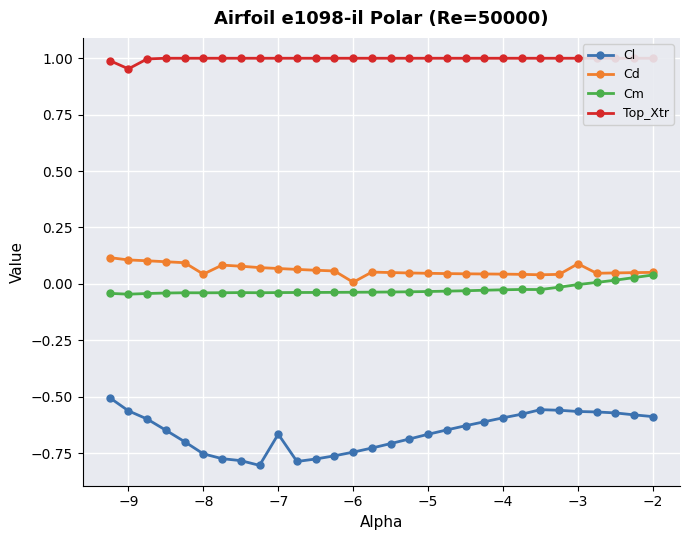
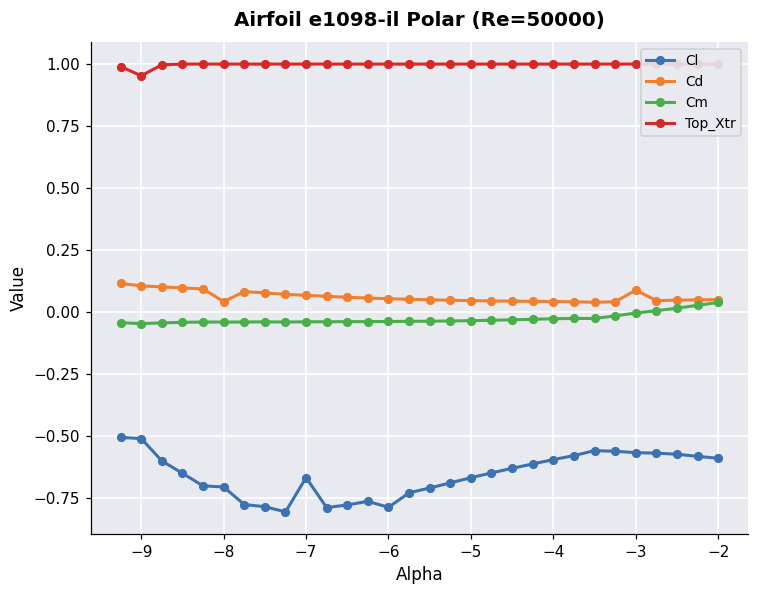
Cl, −9: -0.56 -> -0.51
Cl, −8: -0.75 -> -0.70
Cl, −6: -0.75 -> -0.79
Cd, −6: 0.01 -> 0.05
